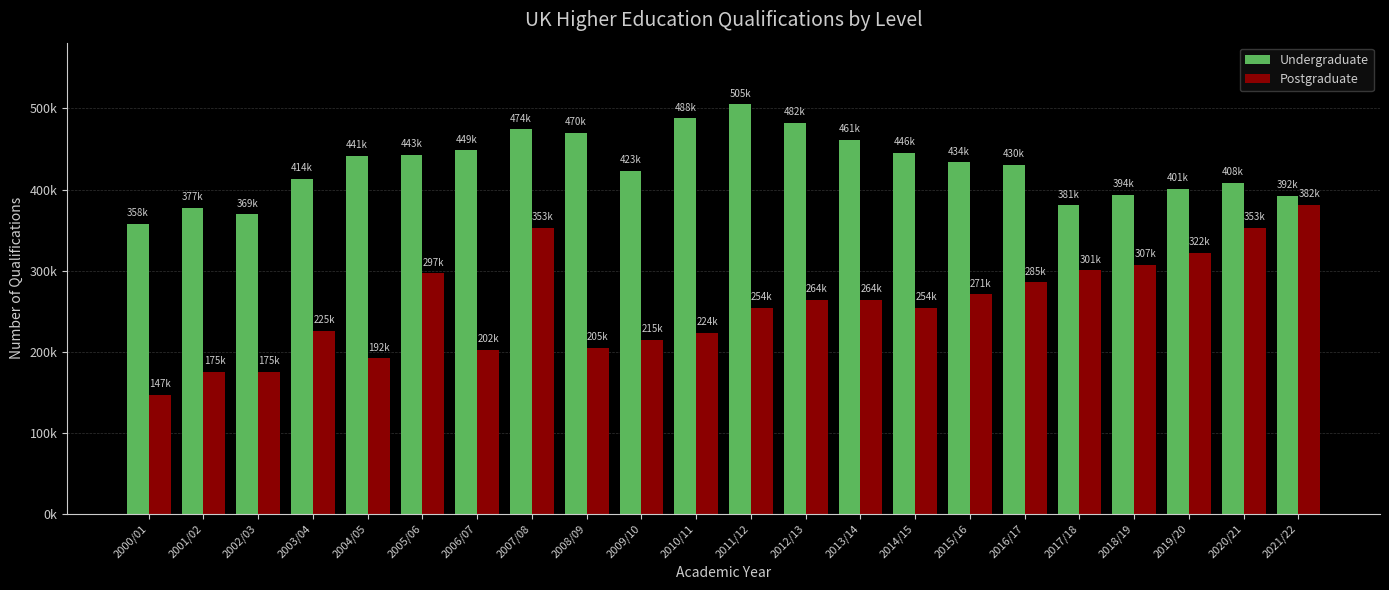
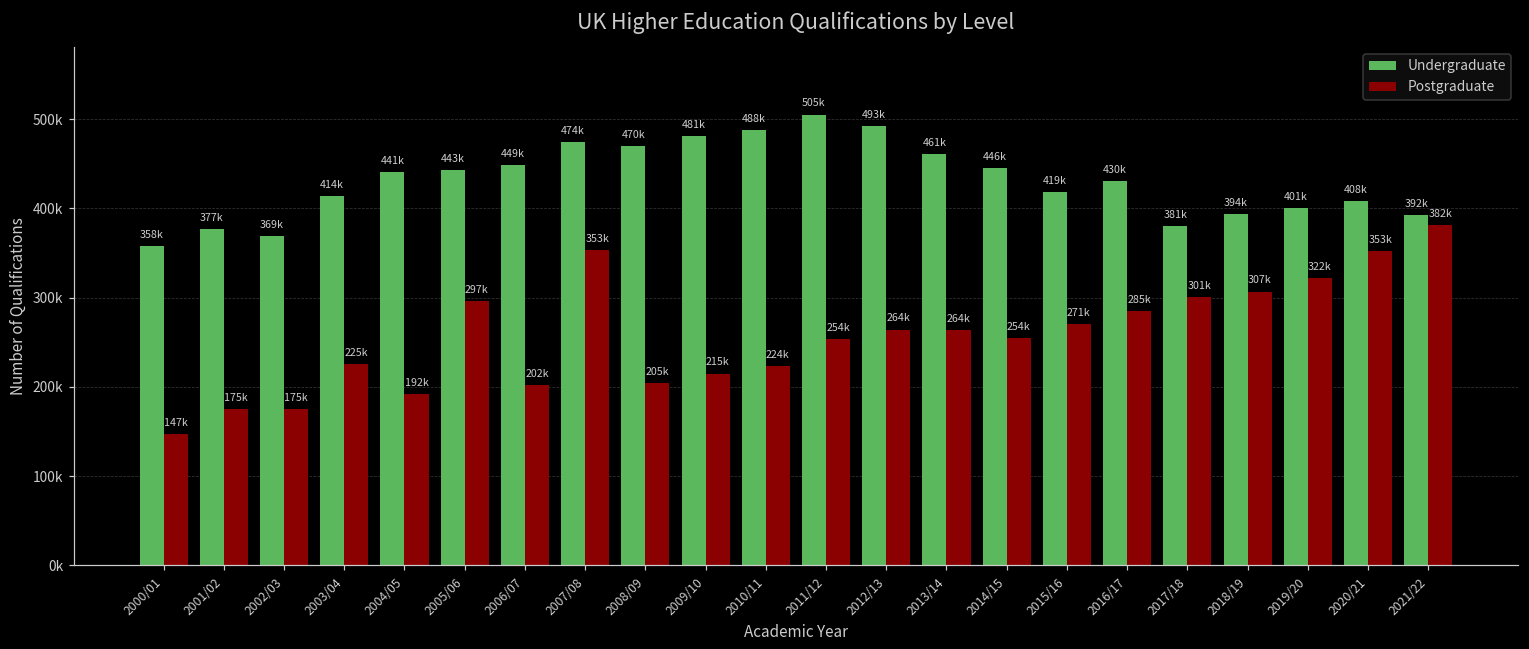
Undergraduate, 2009/10: 423k -> 481k
Undergraduate, 2012/13: 482k -> 493k
Undergraduate, 2015/16: 434k -> 419k
